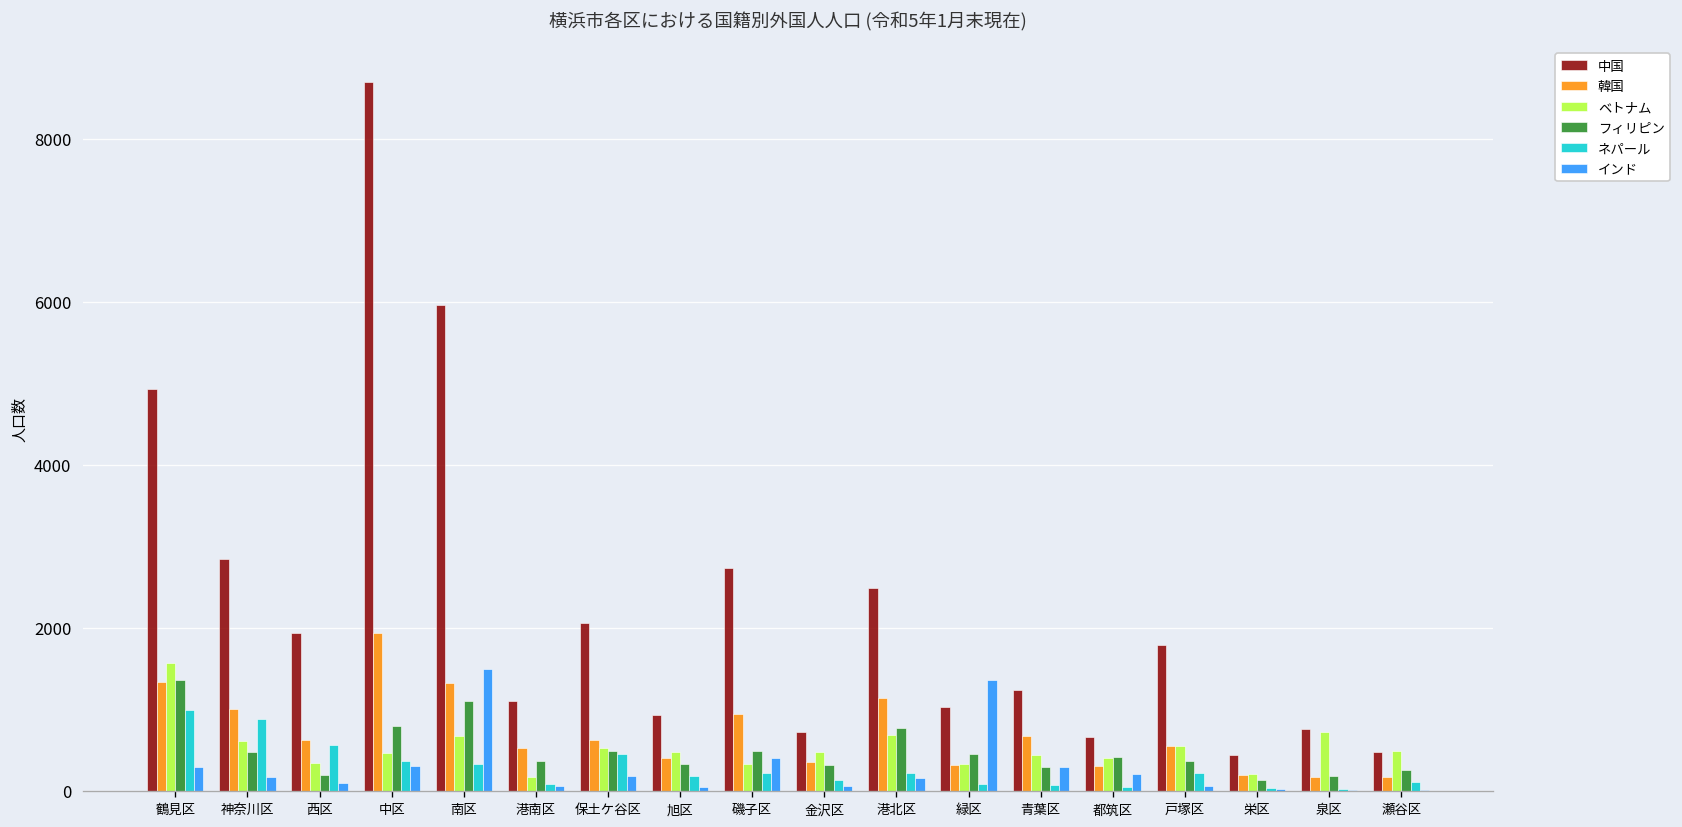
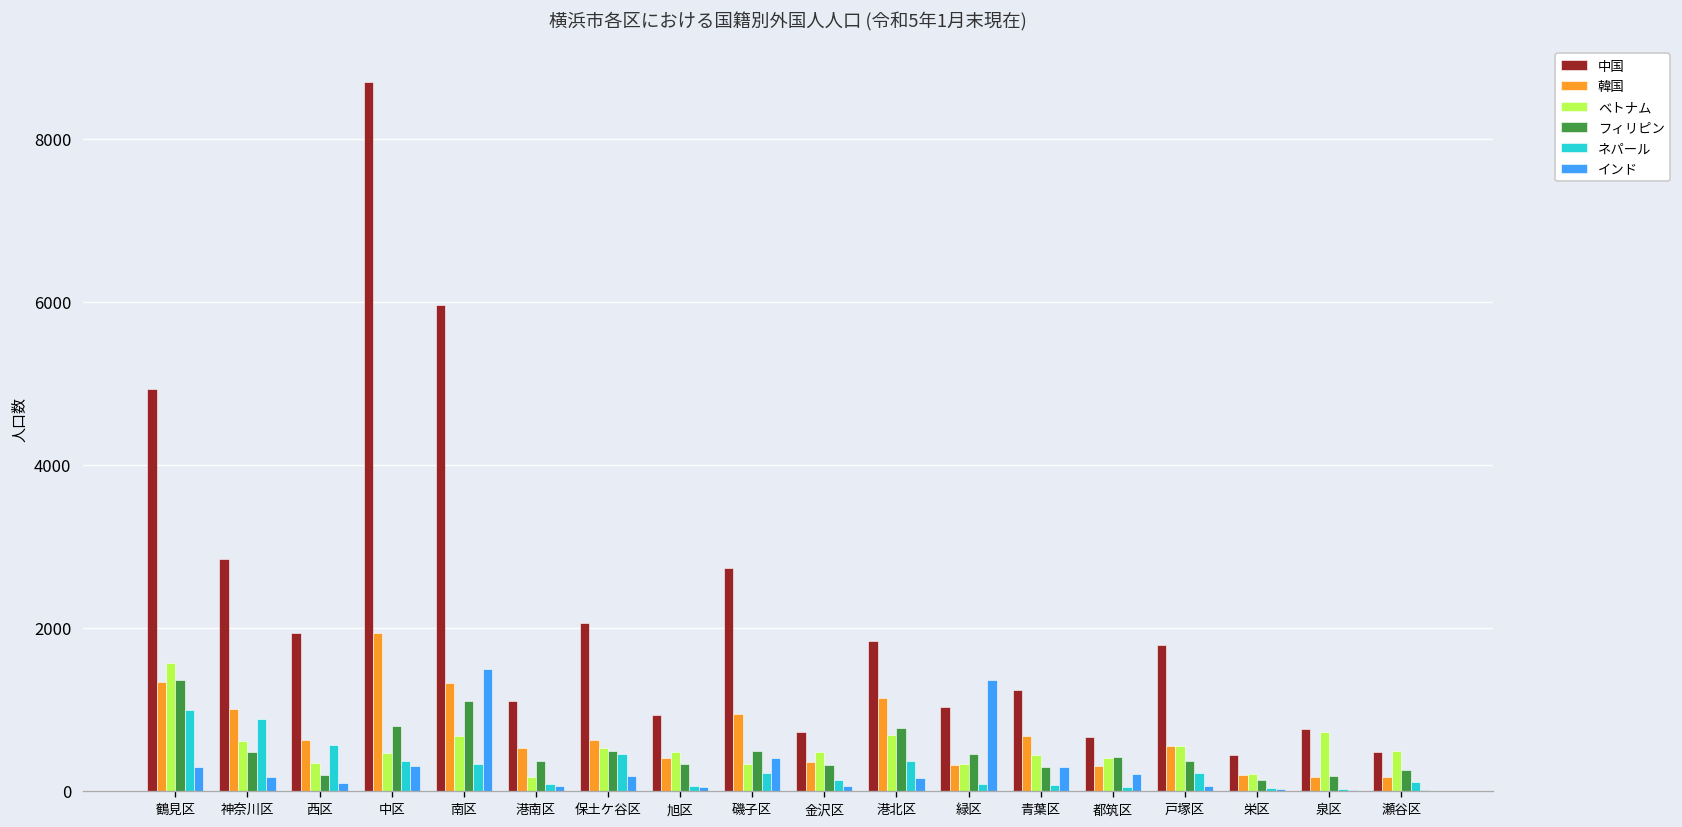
ネパール, 旭区: 200 -> 100
中国, 港北区: 2500 -> 1800
ネパール, 港北区: 200 -> 400
